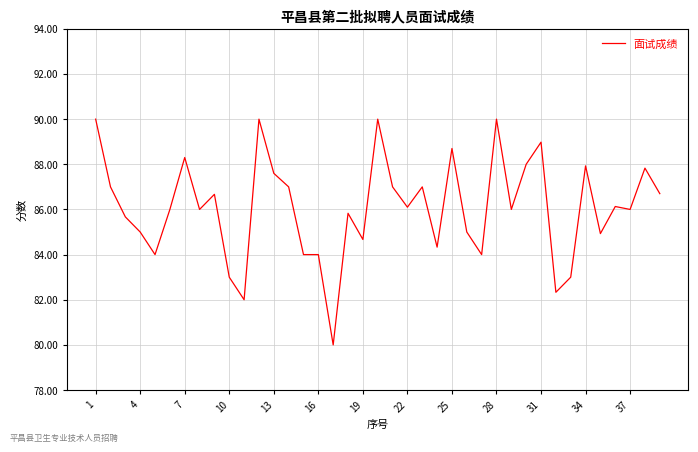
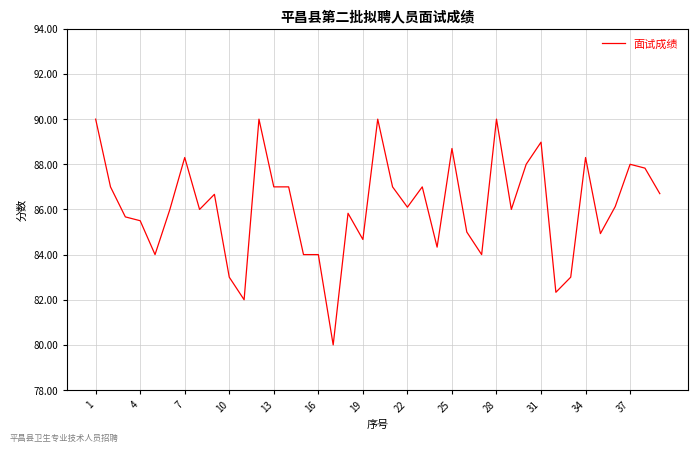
4: 85.0 -> 85.5
13: 87.6 -> 87.0
34: 87.9 -> 88.3
37: 86 -> 88
